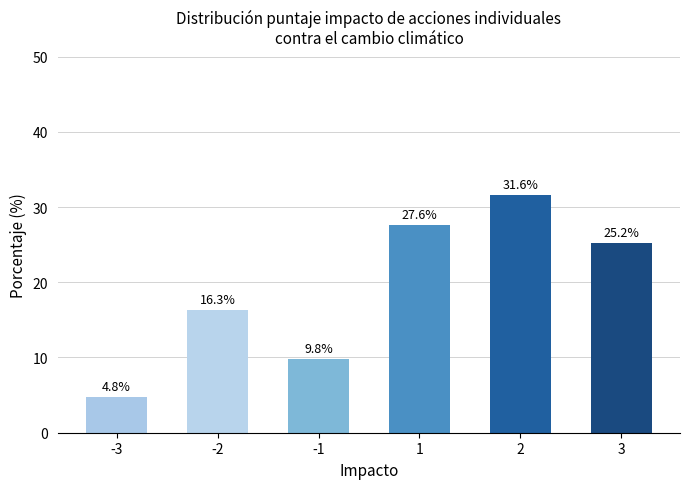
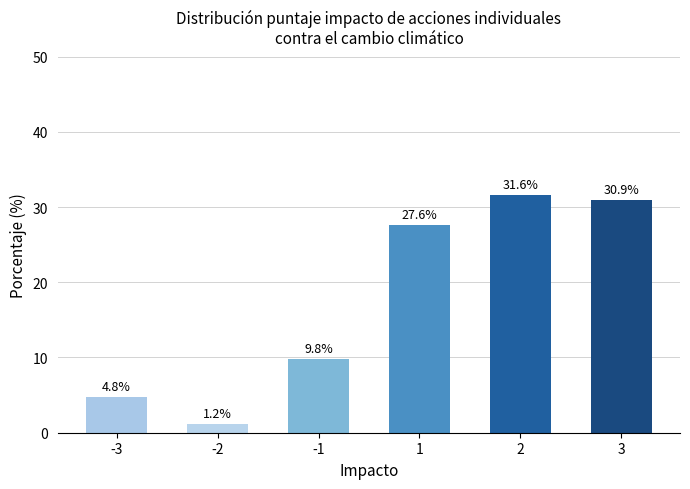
-2: 16.3% -> 1.2%
3: 25.2% -> 30.9%
